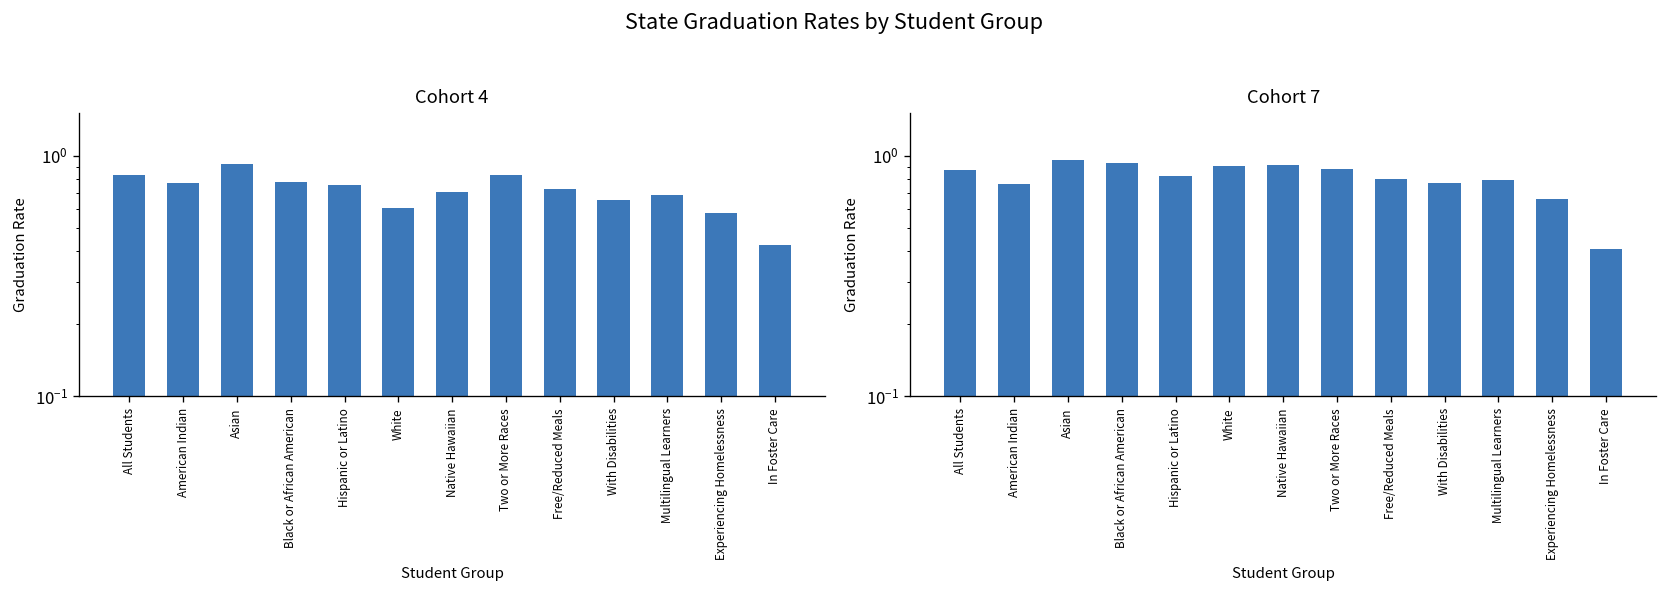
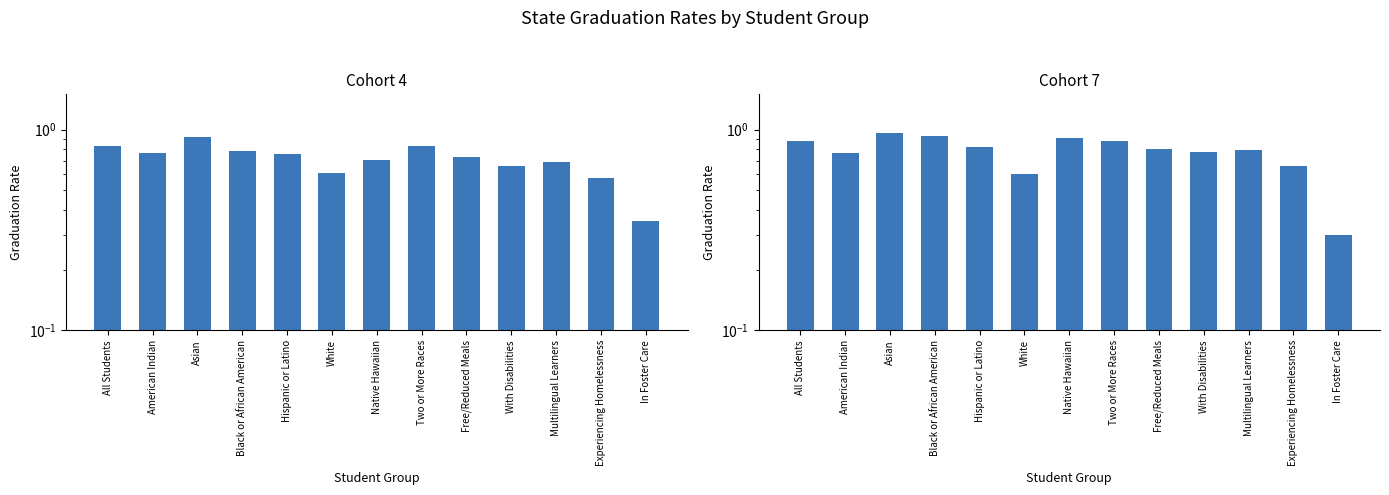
Cohort 4, In Foster Care: 0.42 -> 0.35
Cohort 7, White: 0.9 -> 0.60
Cohort 7, In Foster Care: 0.41 -> 0.30
